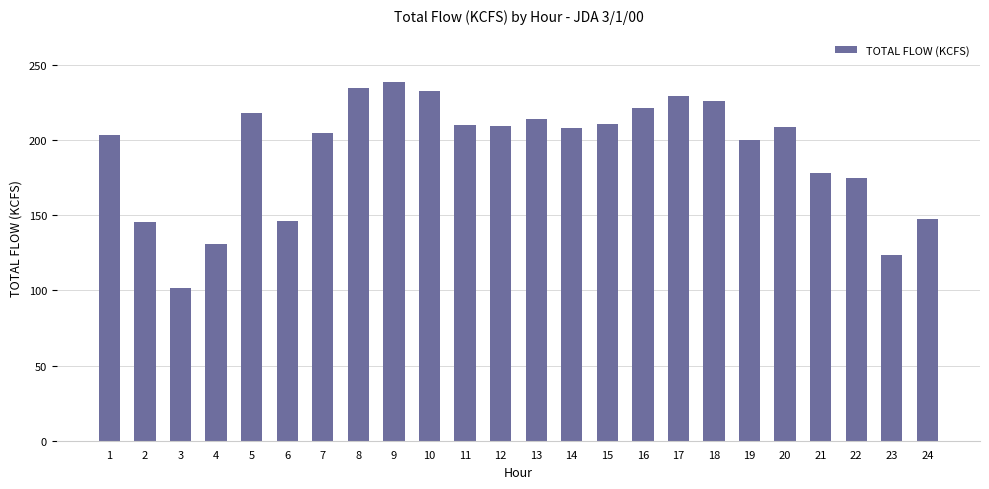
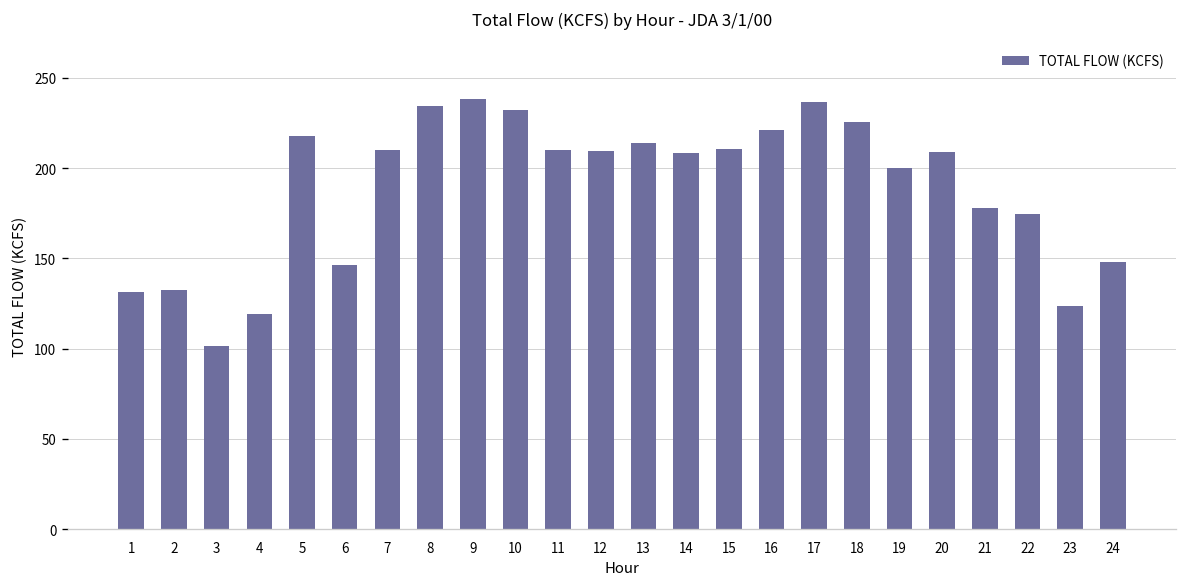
1: 204 -> 131
2: 146 -> 132
4: 131 -> 119
7: 205 -> 210
17: 229 -> 236
